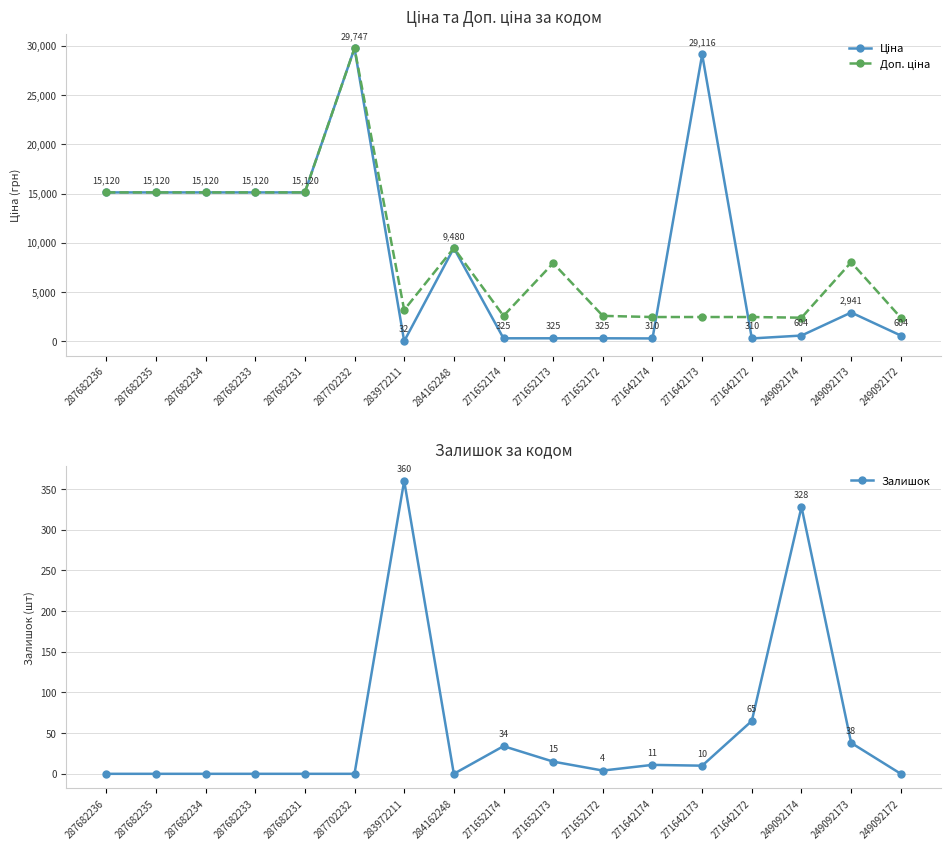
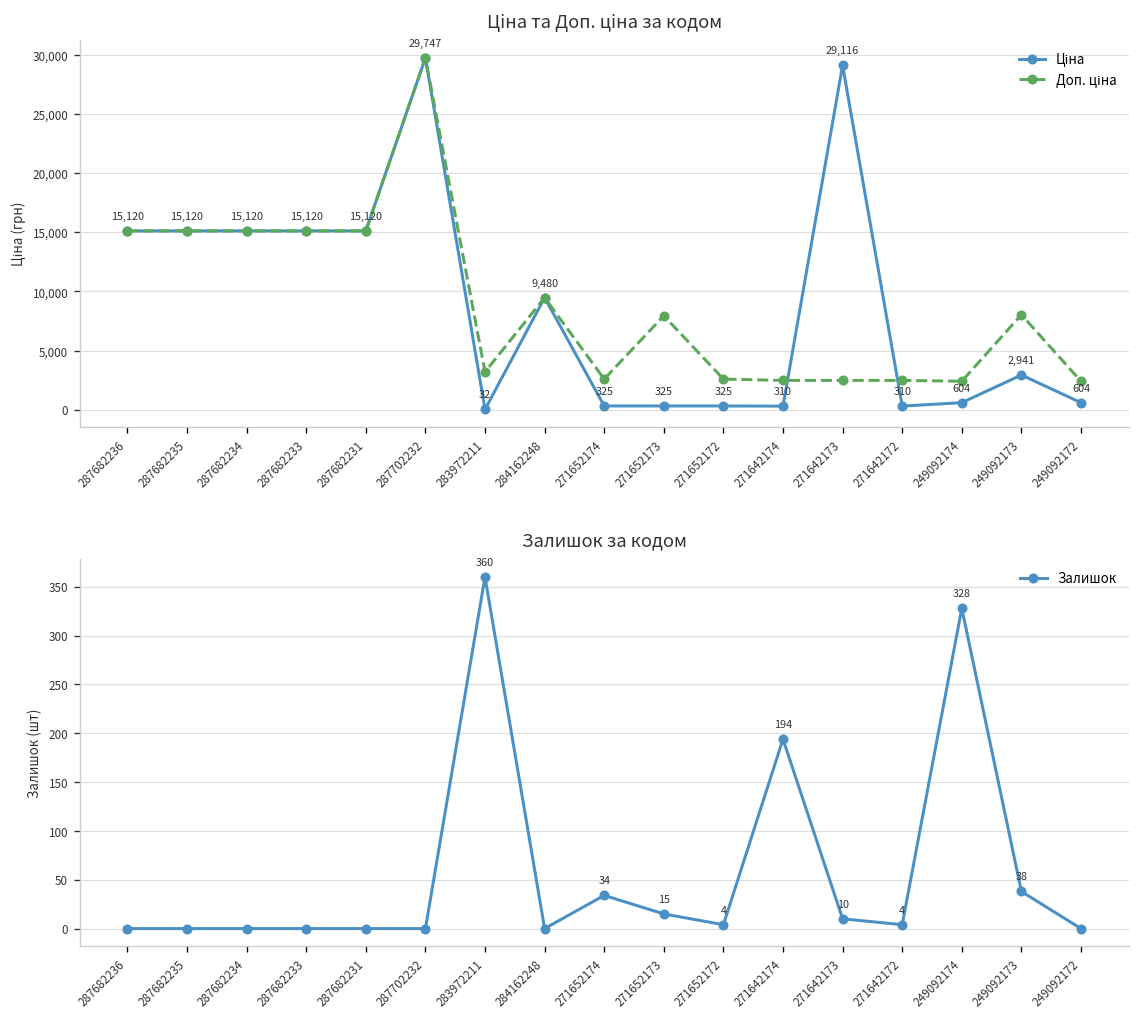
Залишок за кодом, 271642174: 11 -> 194
Залишок за кодом, 271642172: 65 -> 4
